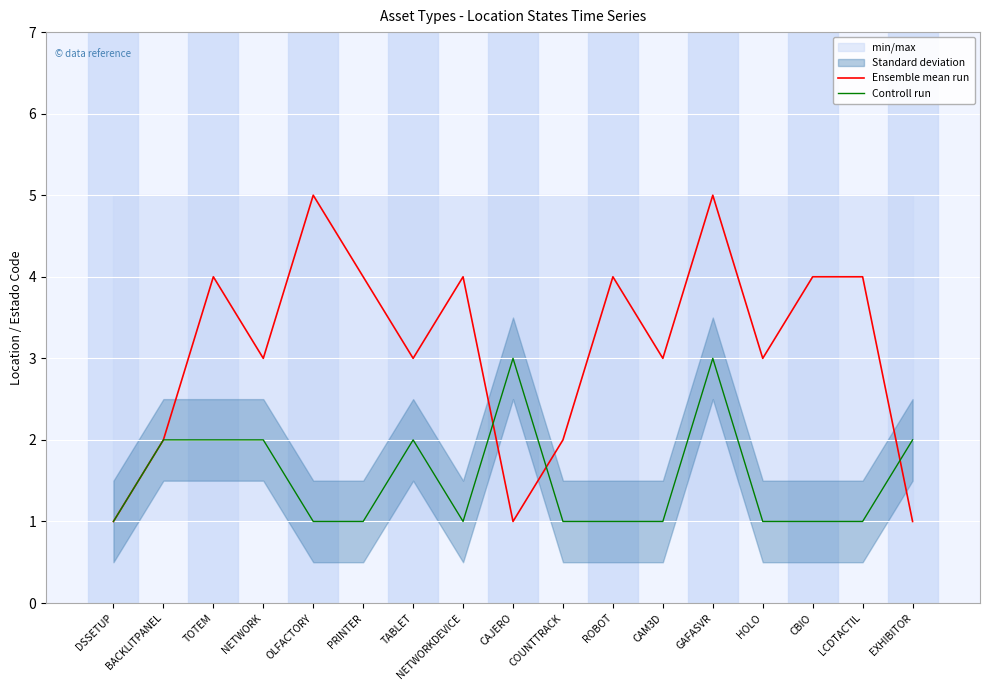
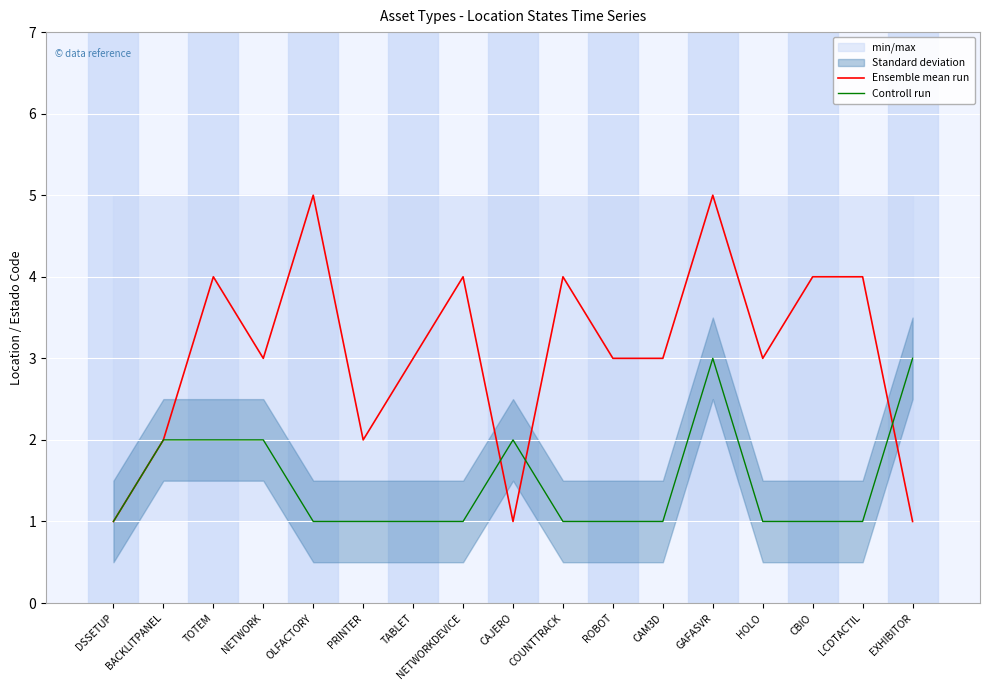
Ensemble mean run, PRINTER: 4 -> 2
Controll run, TABLET: 2 -> 1
Controll run, CAJERO: 3 -> 2
Ensemble mean run, COUNTTRACK: 2 -> 4
Ensemble mean run, ROBOT: 4 -> 3
Controll run, EXHIBITOR: 2 -> 3
